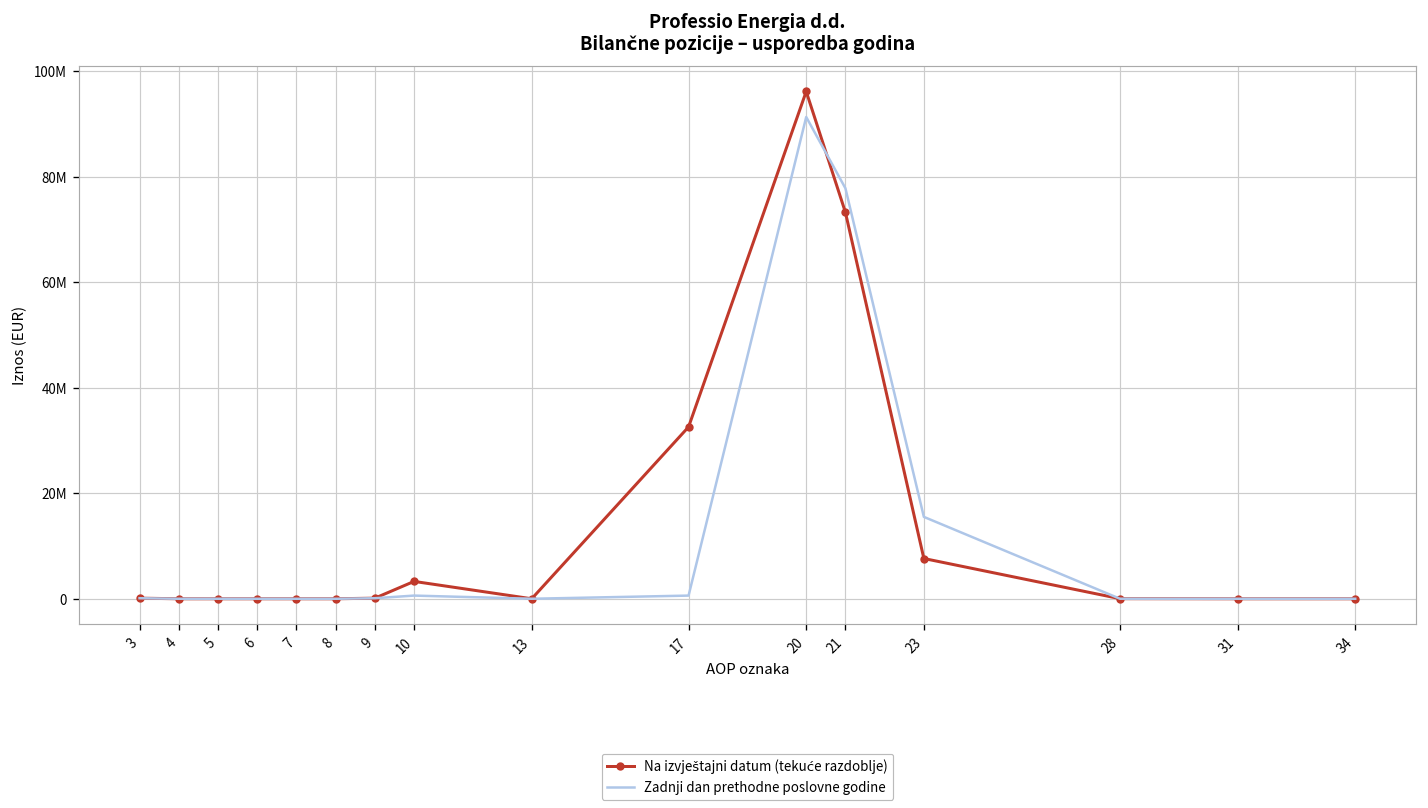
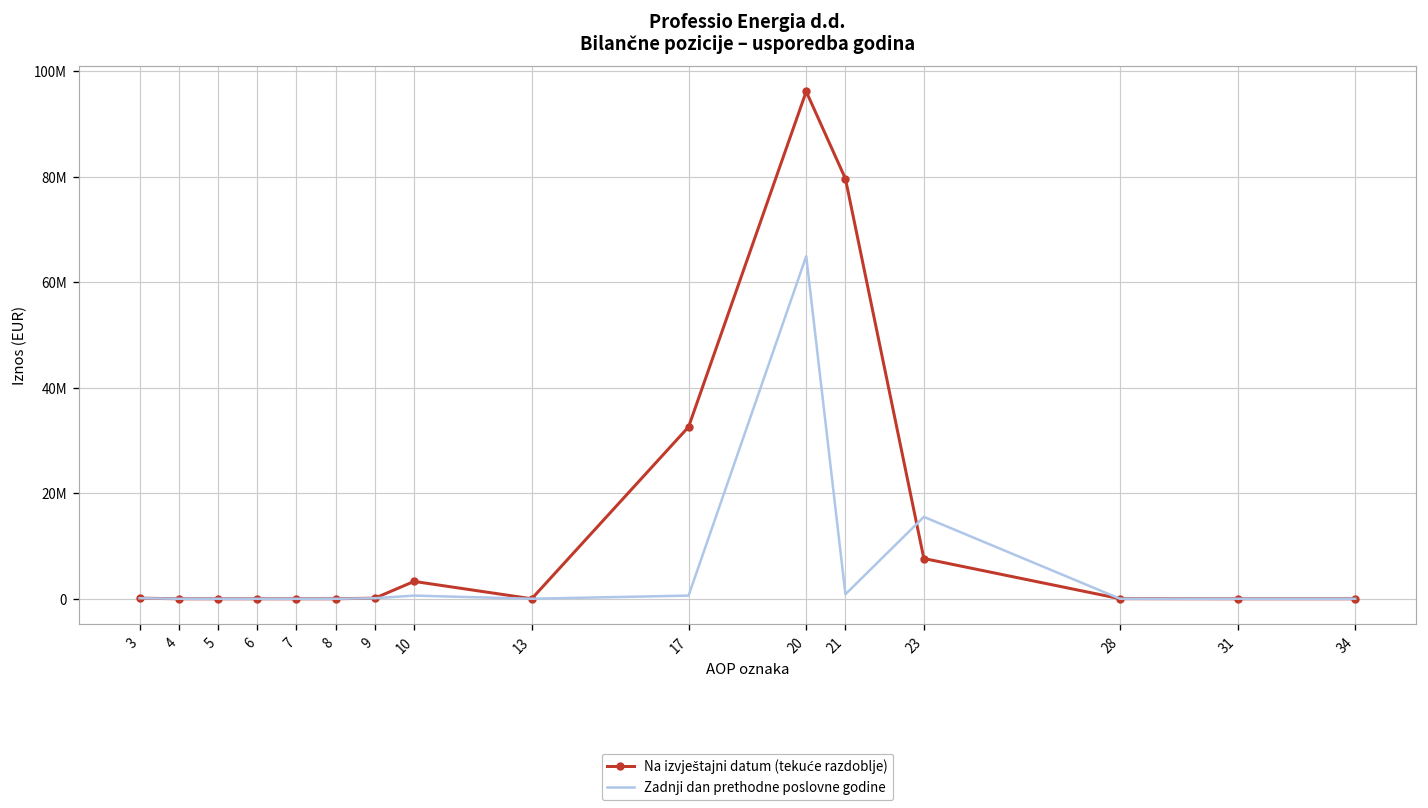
Zadnji dan prethodne poslovne godine, 20: 91000000 -> 65000000
Na izvještajni datum (tekuće razdoblje), 21: 73000000 -> 80000000
Zadnji dan prethodne poslovne godine, 21: 78000000 -> 1000000
